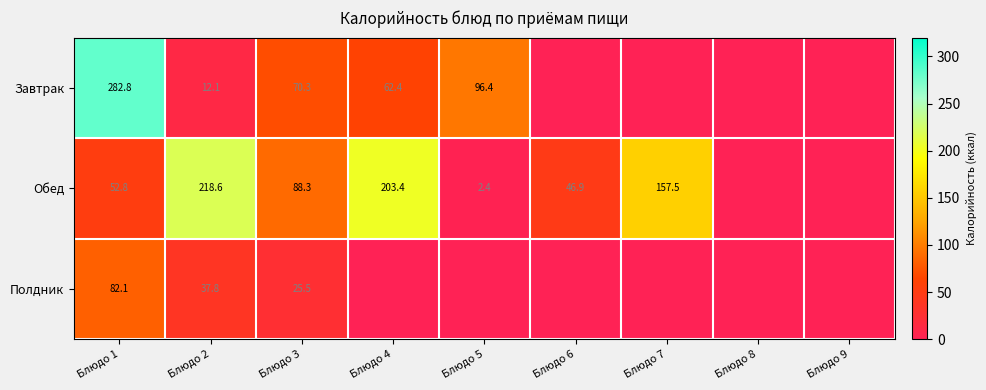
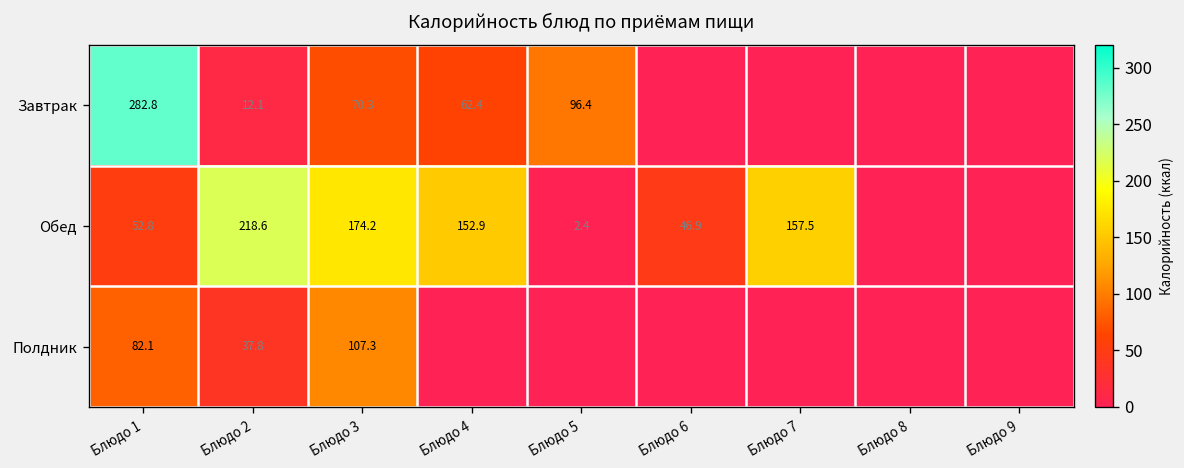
Обед, Блюдо 3: 88.3 -> 174.2
Обед, Блюдо 4: 203.4 -> 152.9
Полдник, Блюдо 3: 25.5 -> 107.3
